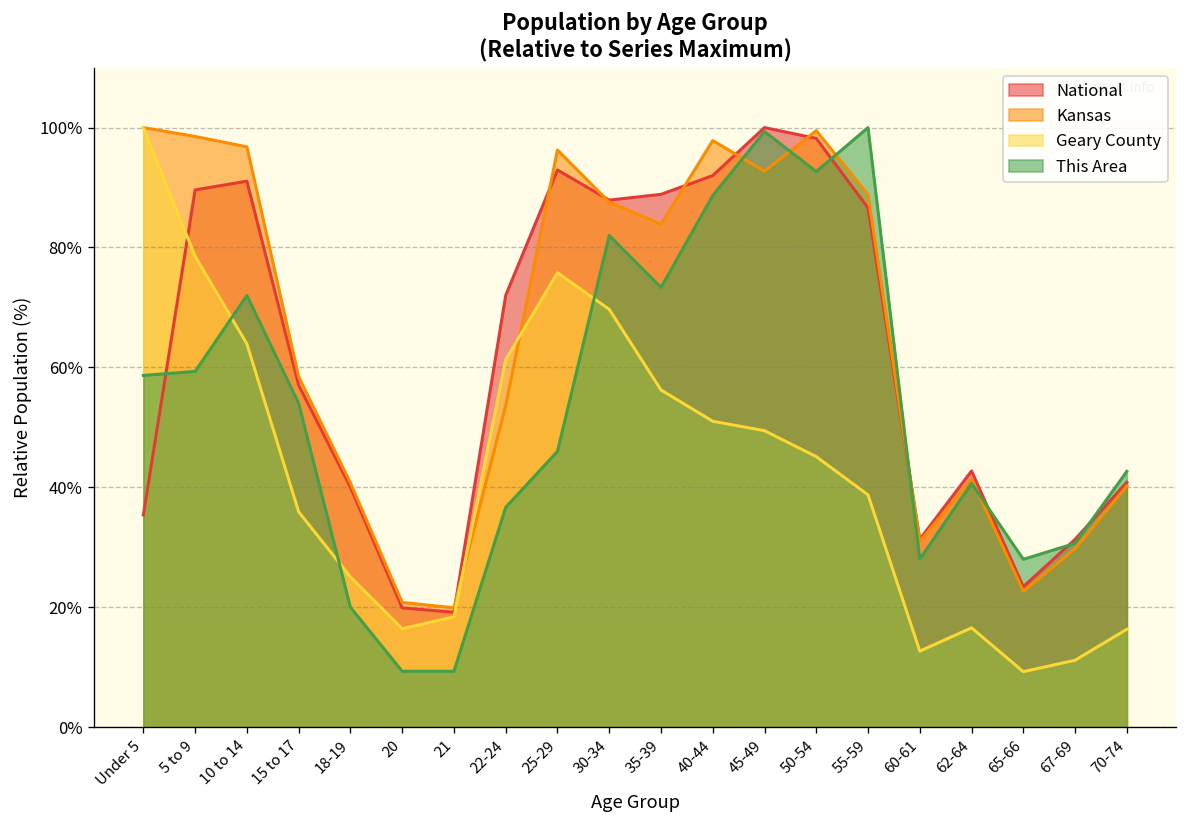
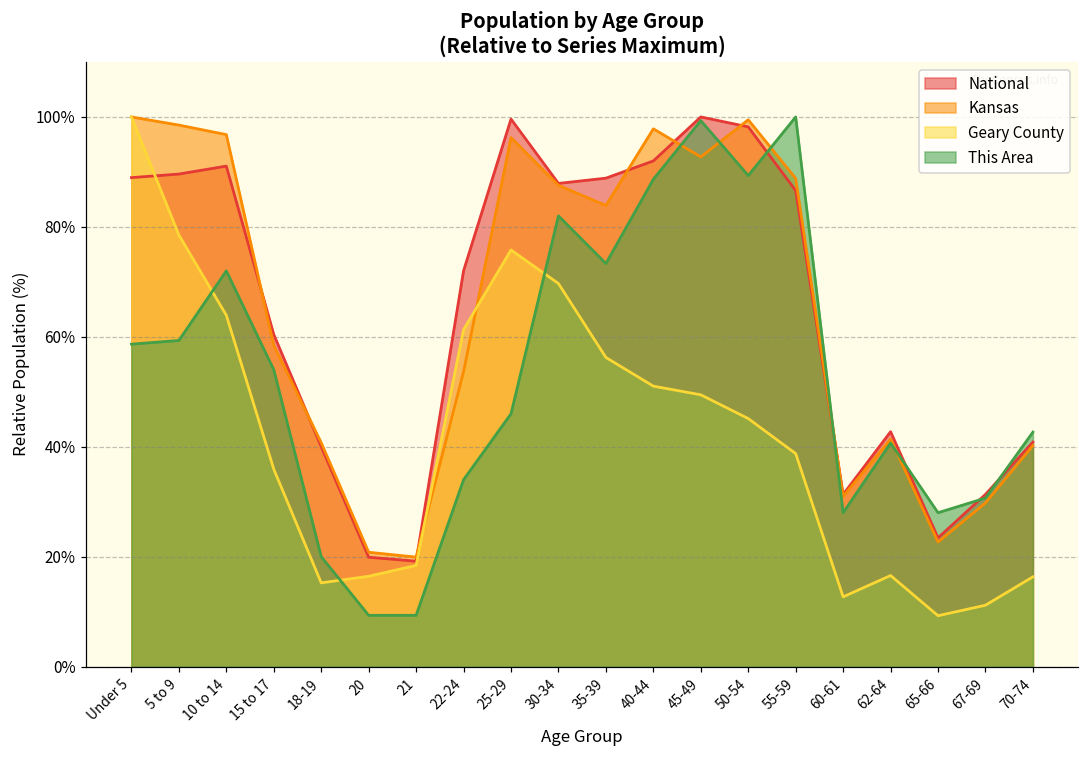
National, Under 5: 35% -> 89%
National, 15 to 17: 57% -> 60%
Geary County, 18-19: 25% -> 15%
This Area, 22-24: 37% -> 34%
National, 25-29: 93% -> 100%
This Area, 50-54: 93% -> 89%
